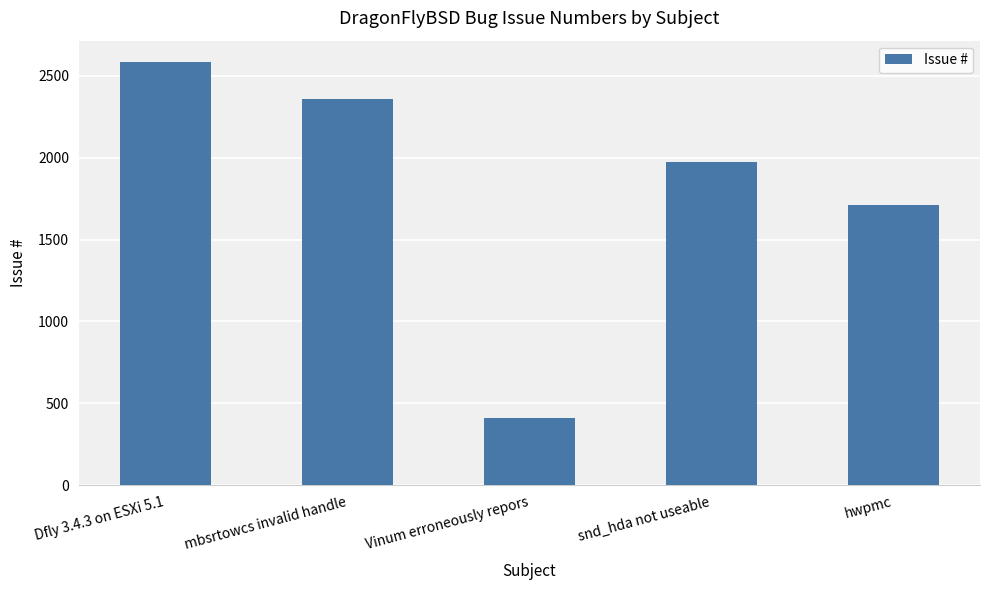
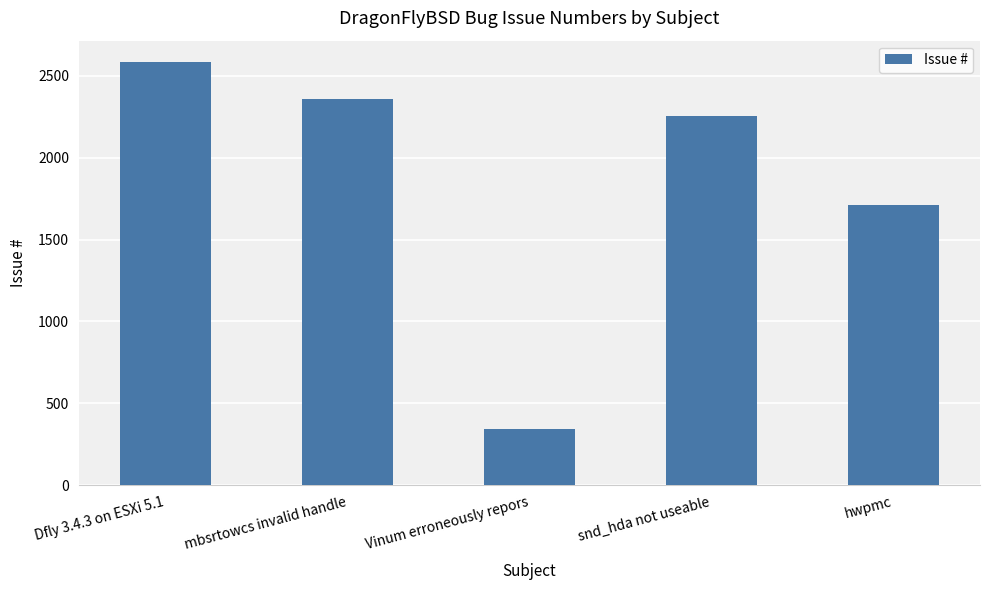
Vinum erroneously repors: 410 -> 340
snd_hda not useable: 1970 -> 2250
